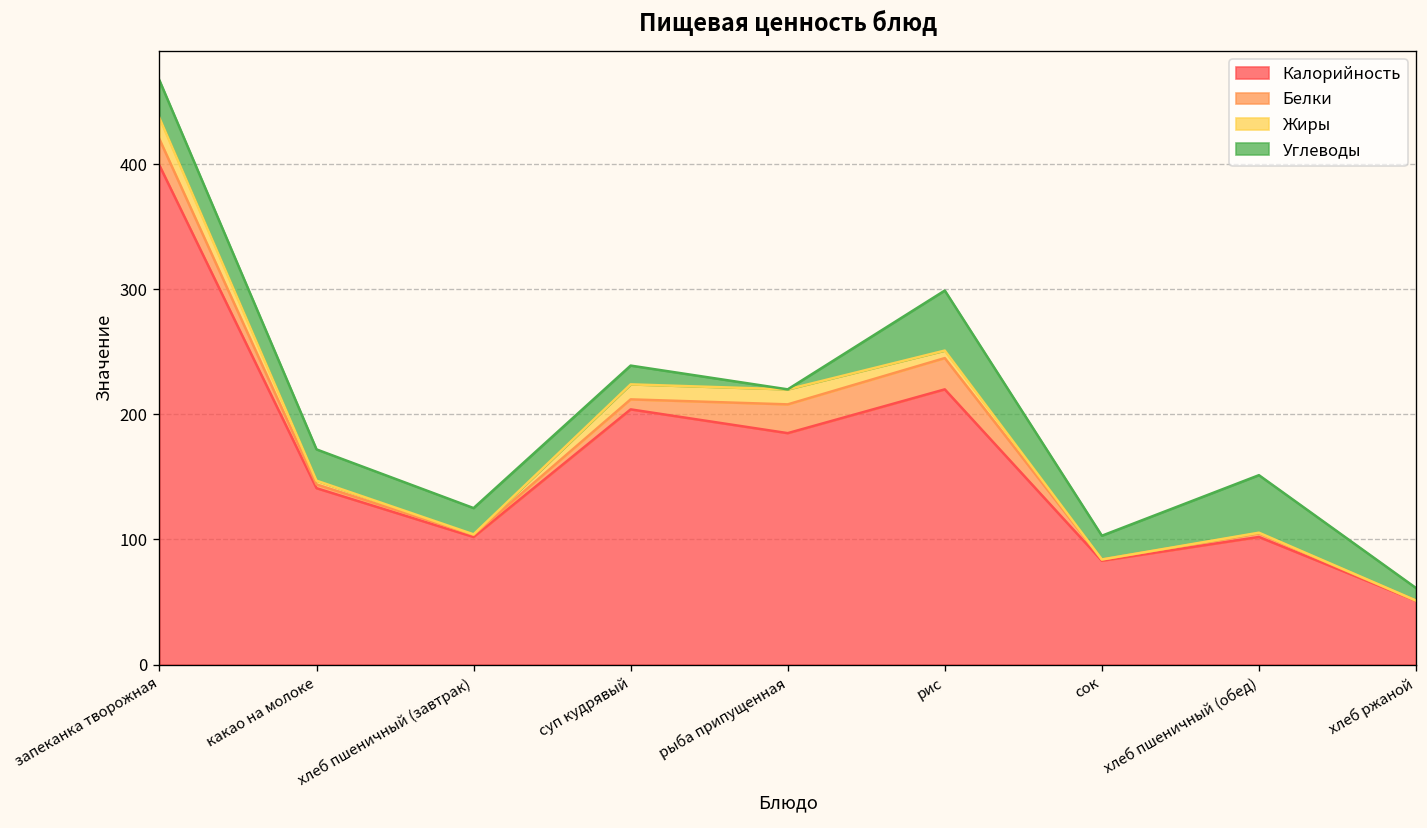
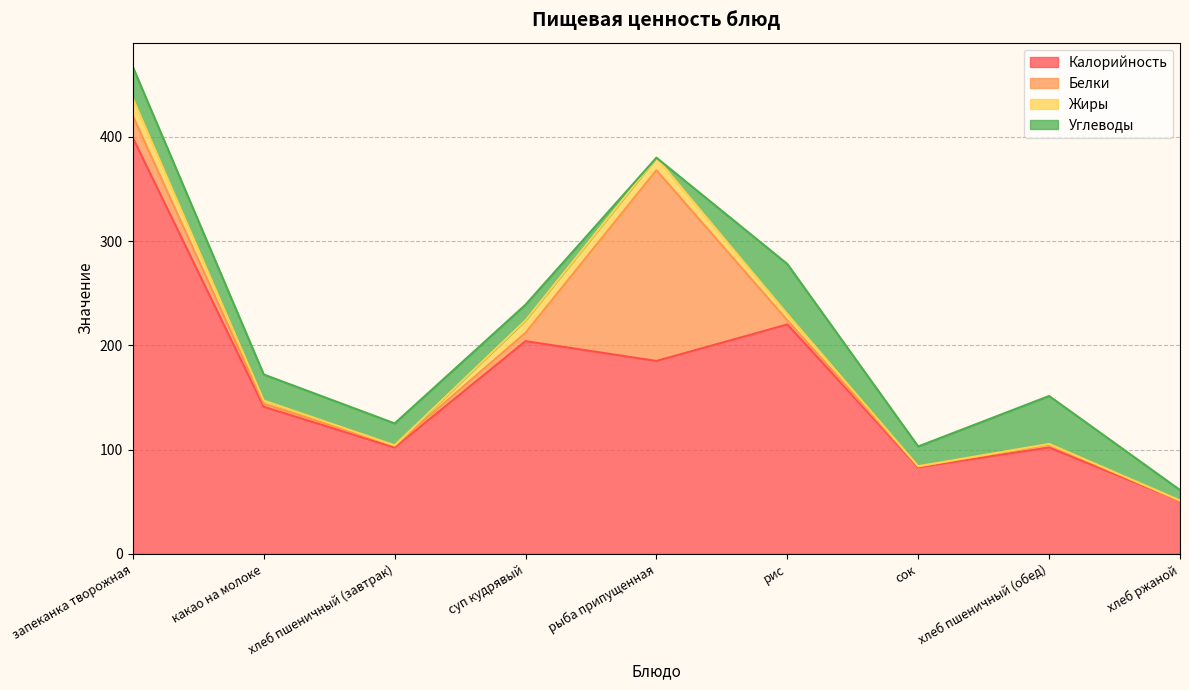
Белки, рыба припущенная: 23 -> 183
Белки, рис: 25 -> 4
